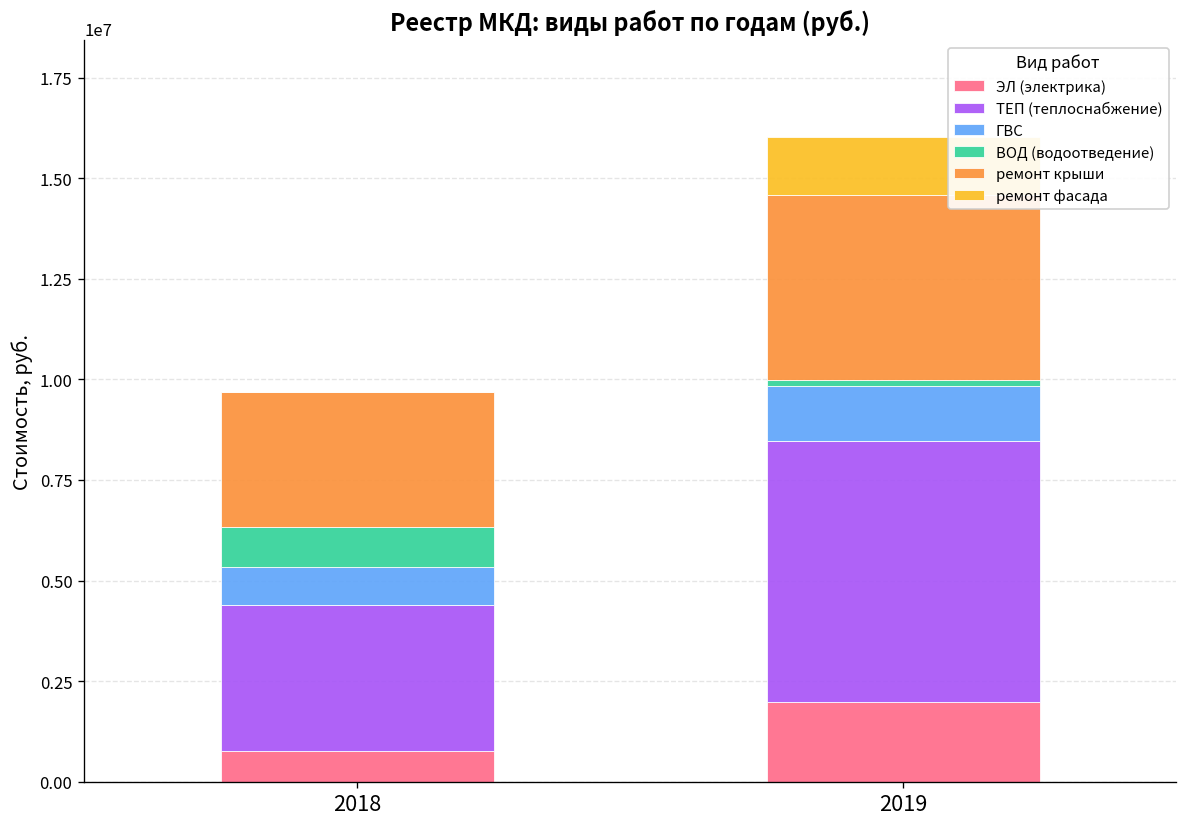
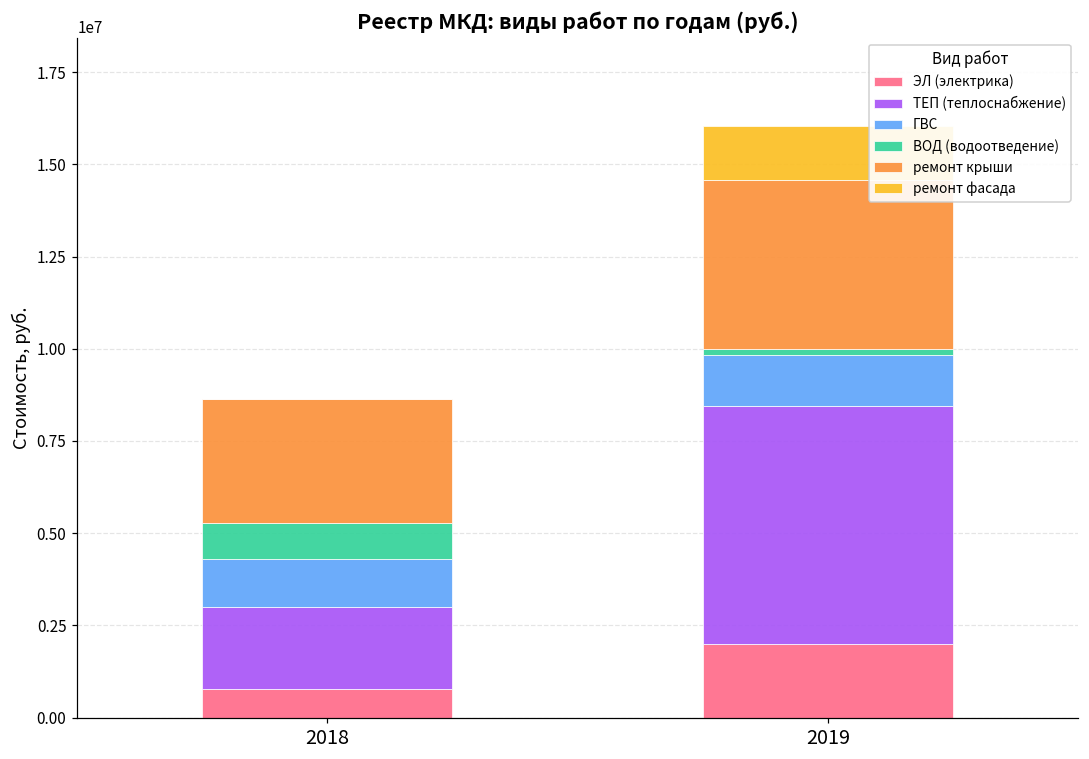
ТЕП (теплоснабжение), 2018: 3600000 -> 2200000
ГВС, 2018: 1000000 -> 1300000
